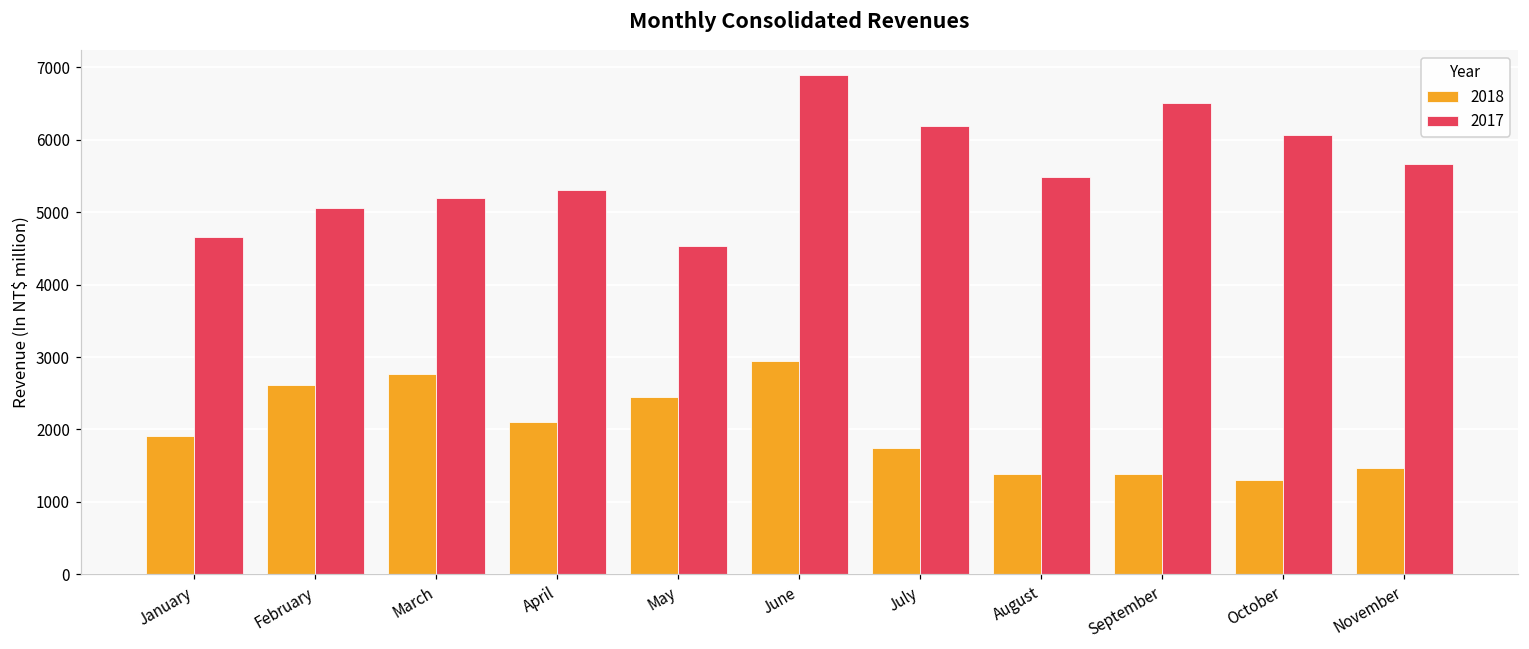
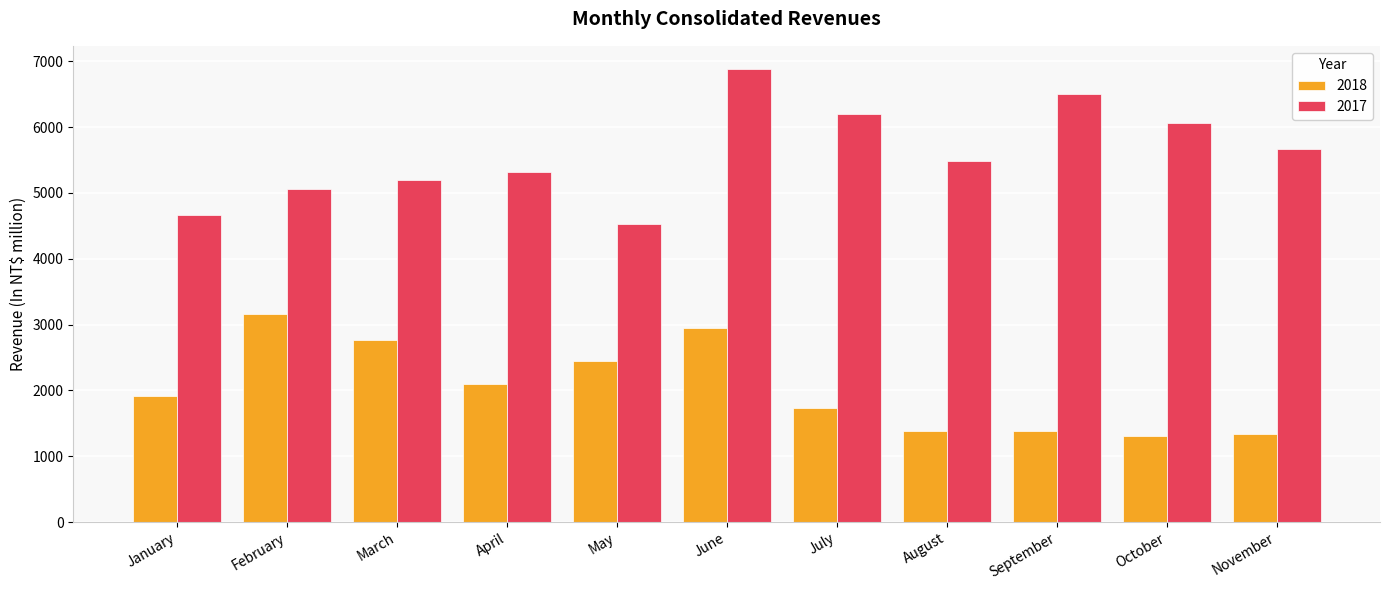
2018, February: 2600 -> 3200
2018, November: 1500 -> 1300
